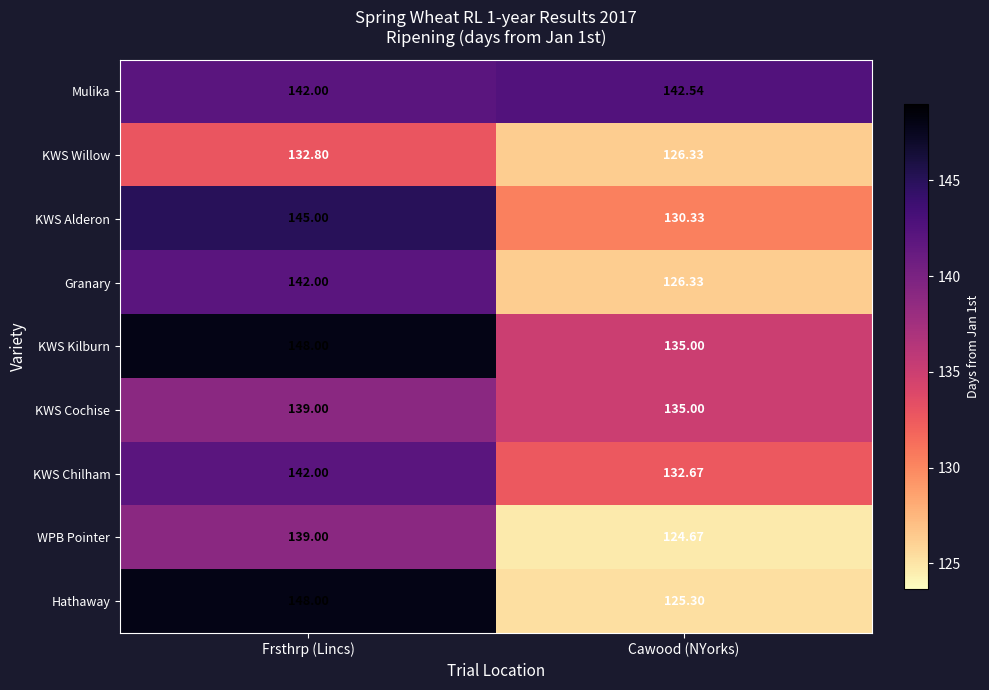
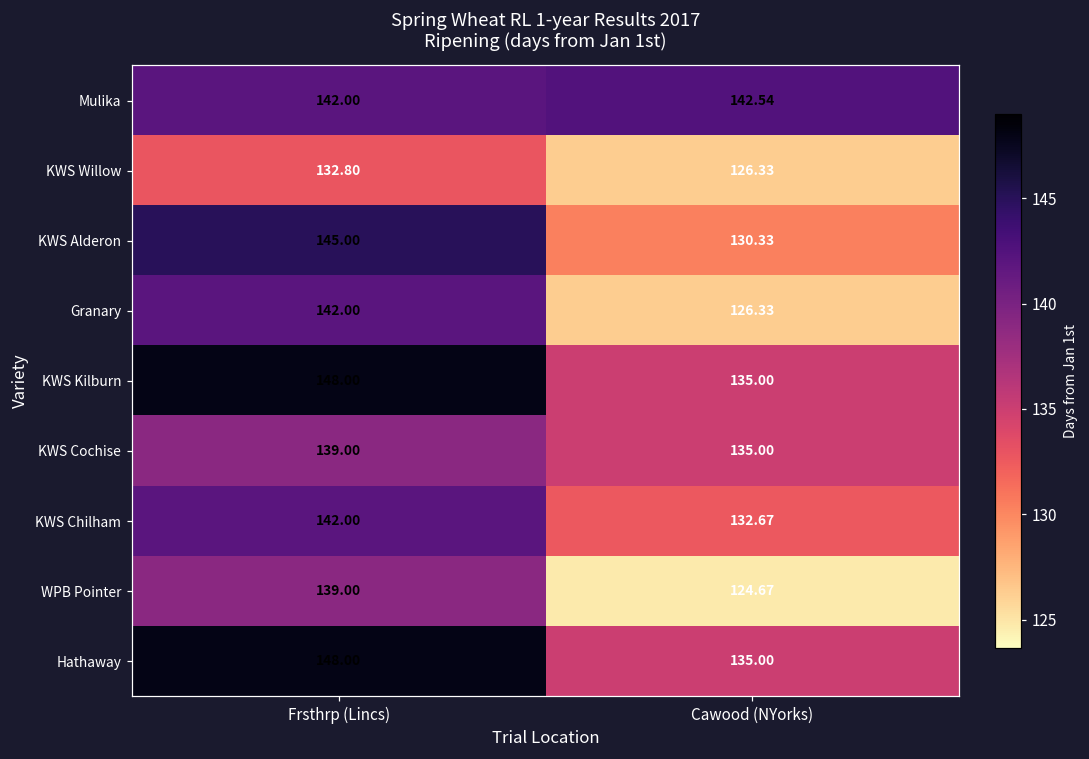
Hathaway, Cawood (NYorks): 125.30 -> 135.00
